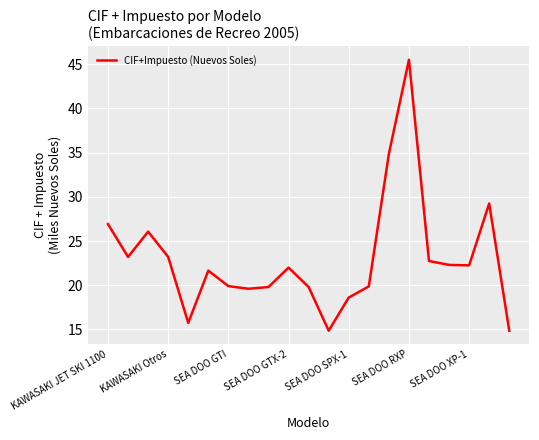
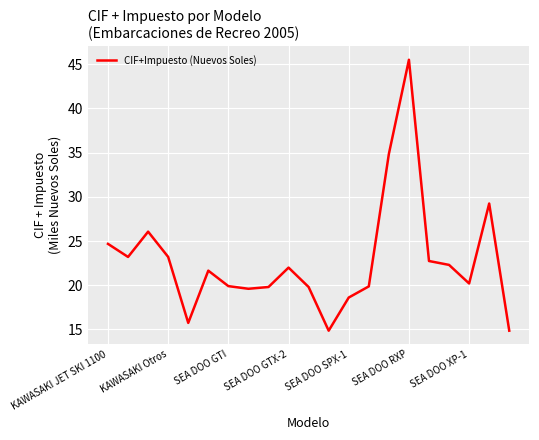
KAWASAKI JET SKI 1100: 27 -> 25
SEA DOO XP-1: 22 -> 20
